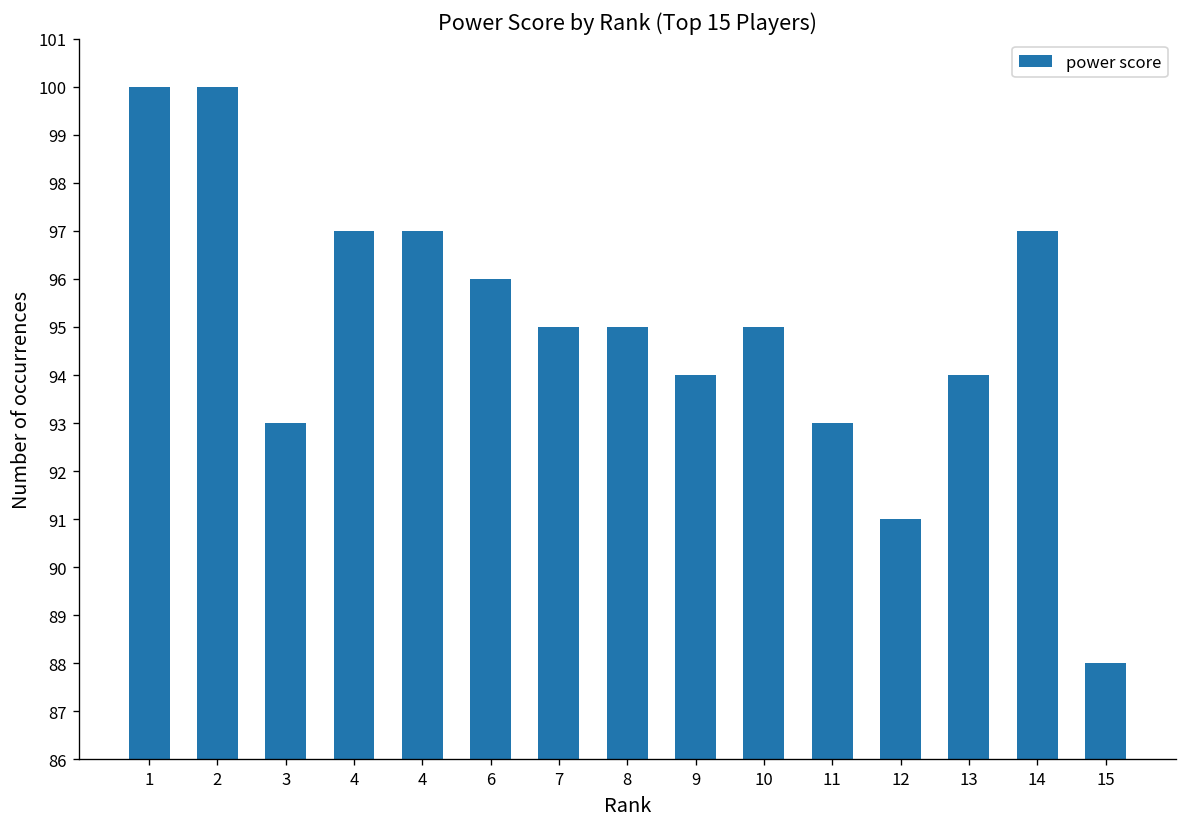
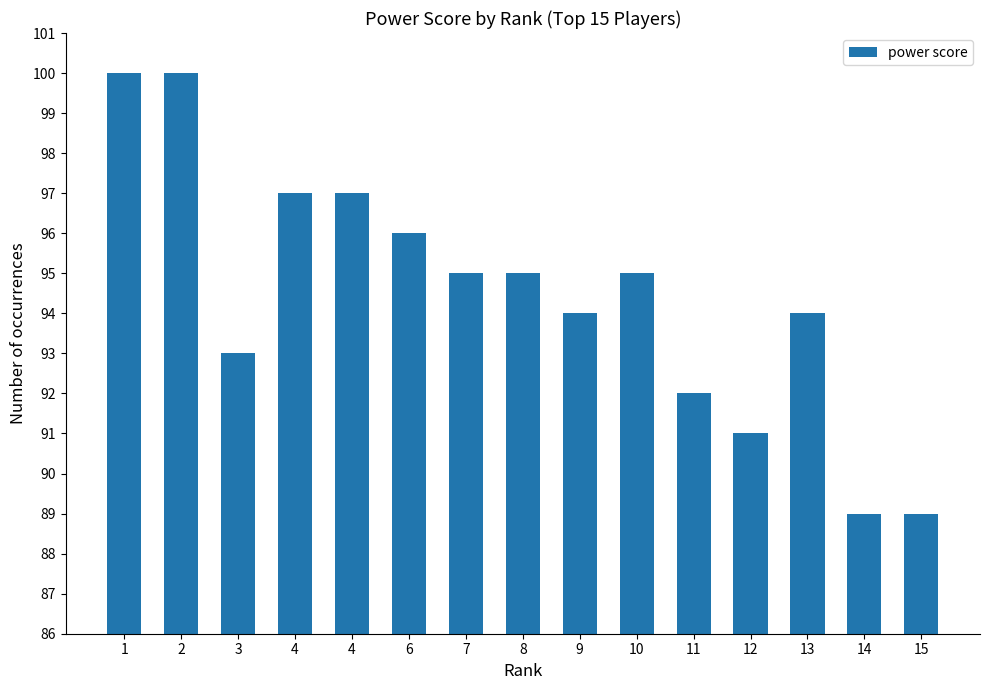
11: 93 -> 92
14: 97 -> 89
15: 88 -> 89
